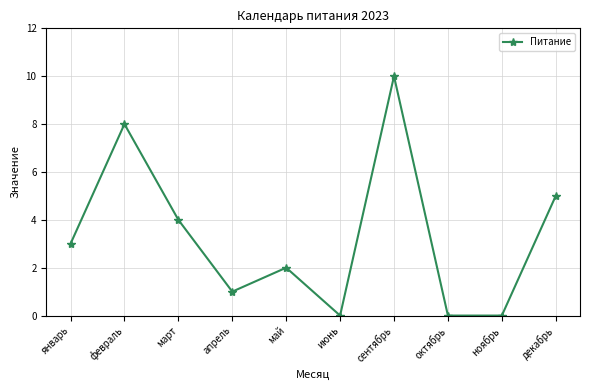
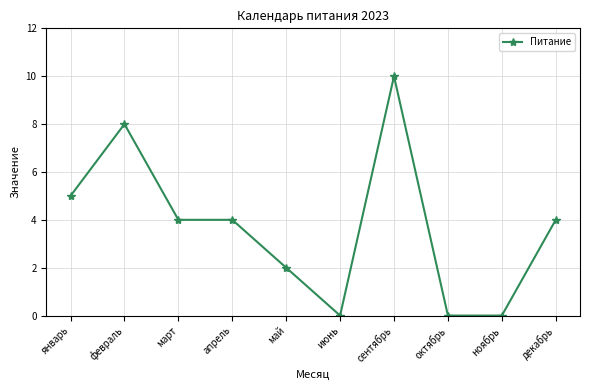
январь: 3 -> 5
апрель: 1 -> 4
декабрь: 5 -> 4
